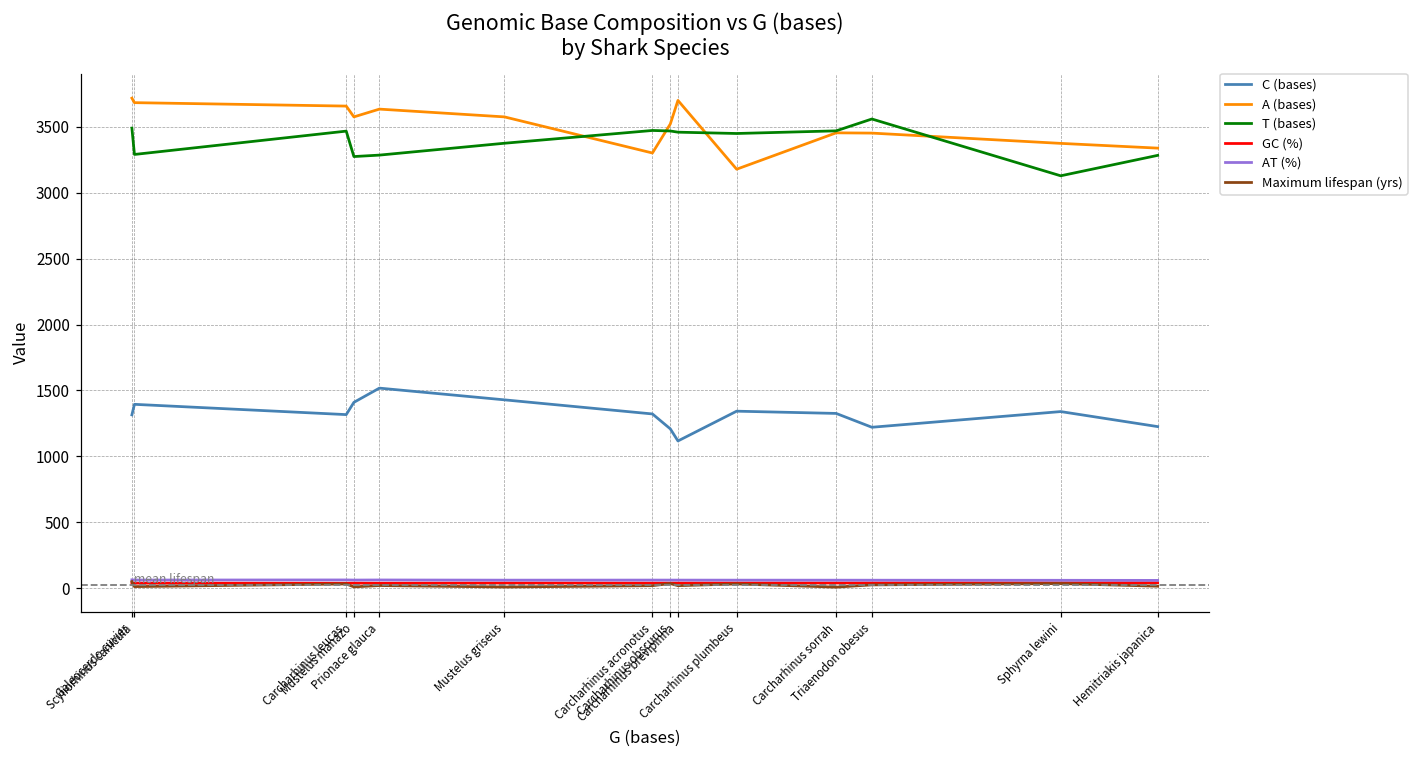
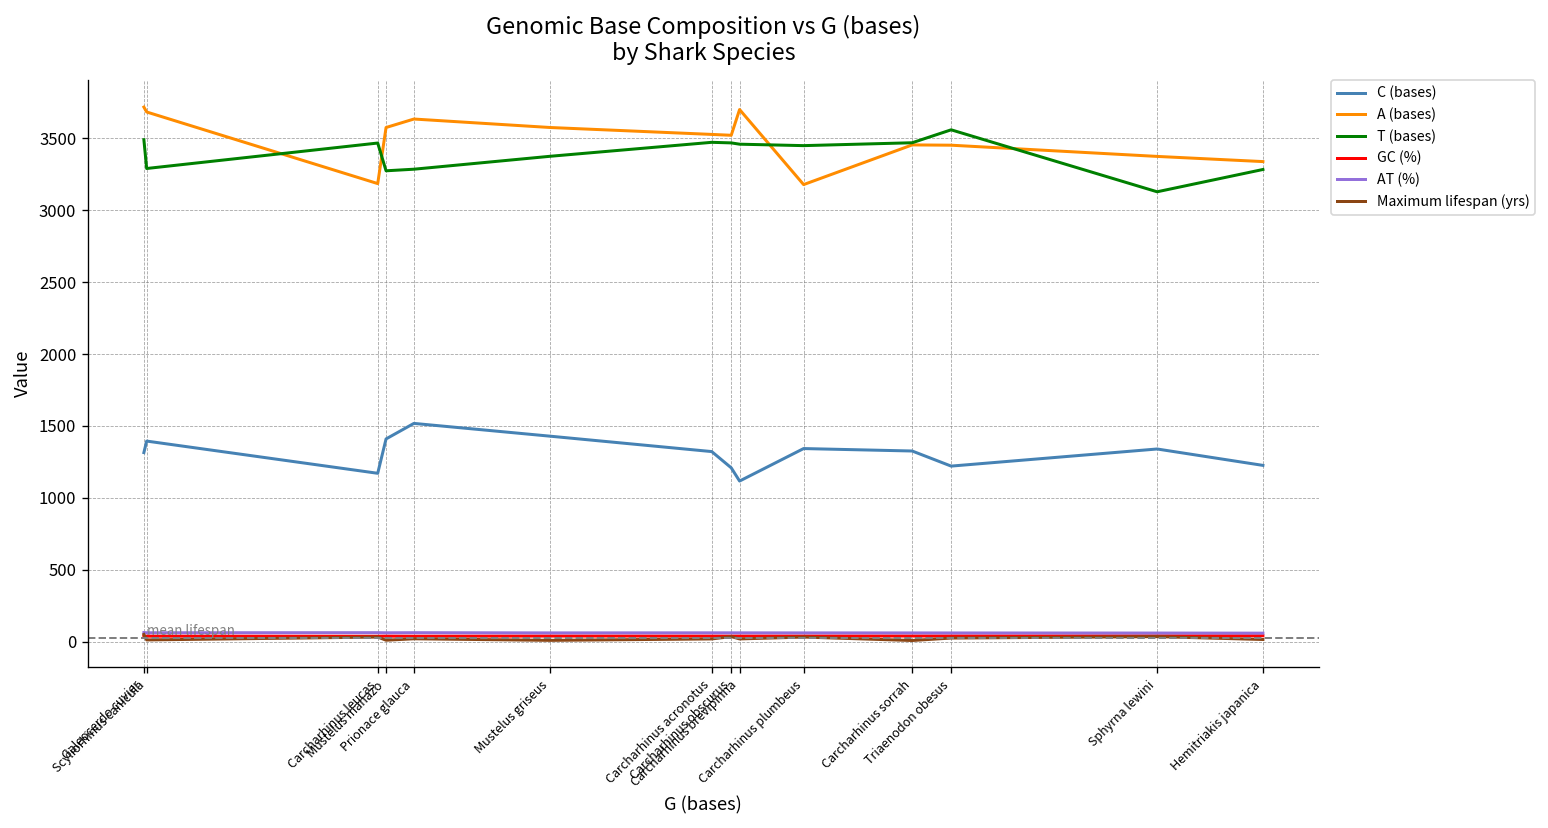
C (bases), Carcharhinus leucas: 1320 -> 1170
A (bases), Carcharhinus leucas: 3660 -> 3190
A (bases), Carcharhinus acronotus: 3300 -> 3530
